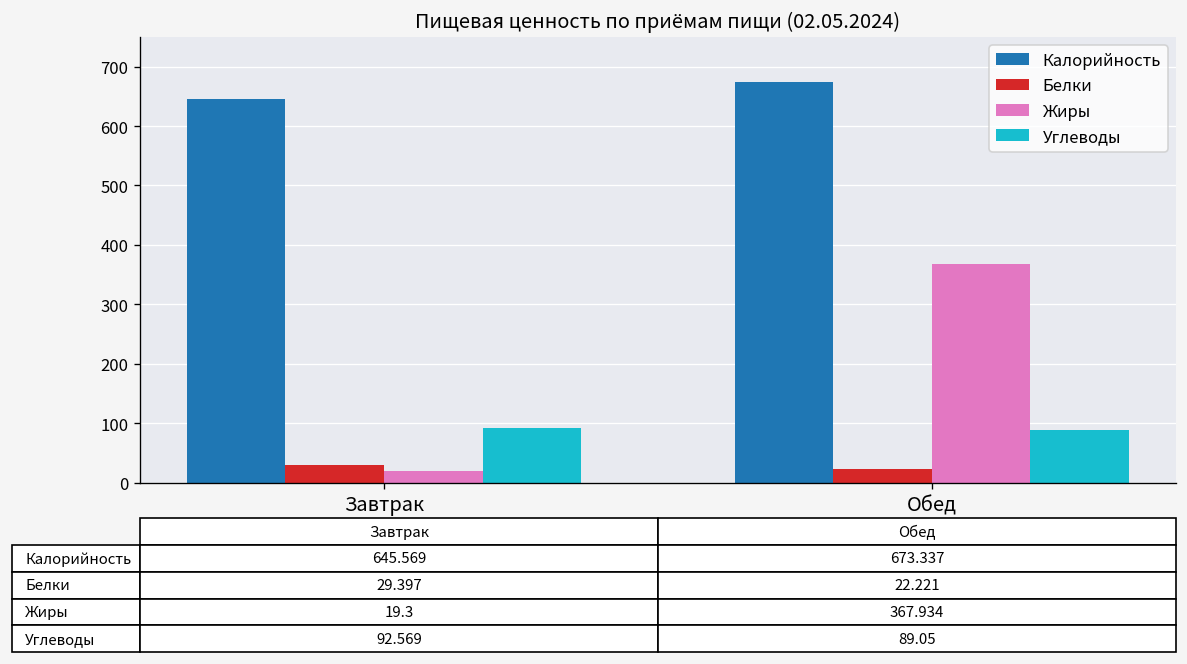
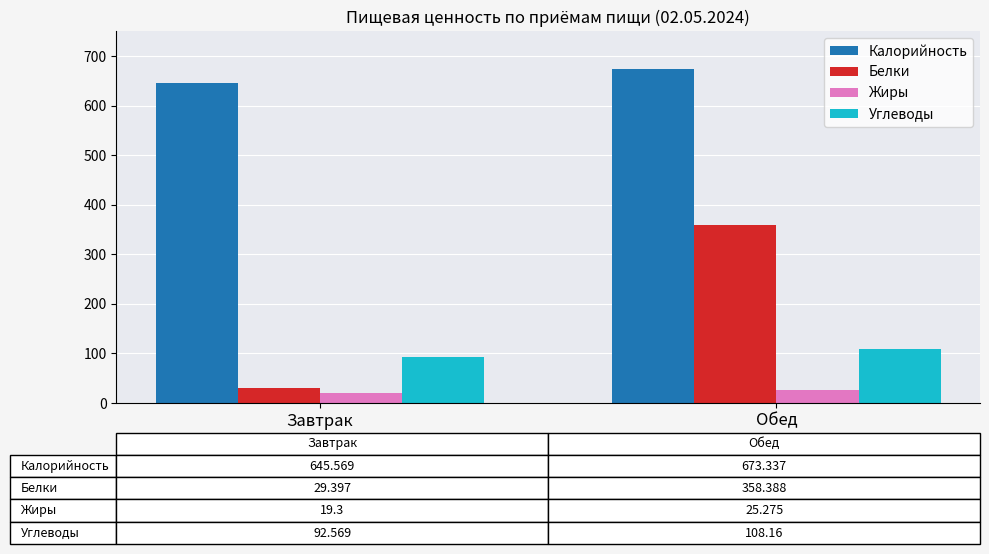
Белки, Обед: 22.221 -> 358.388
Жиры, Обед: 367.934 -> 25.275
Углеводы, Обед: 89.05 -> 108.16
